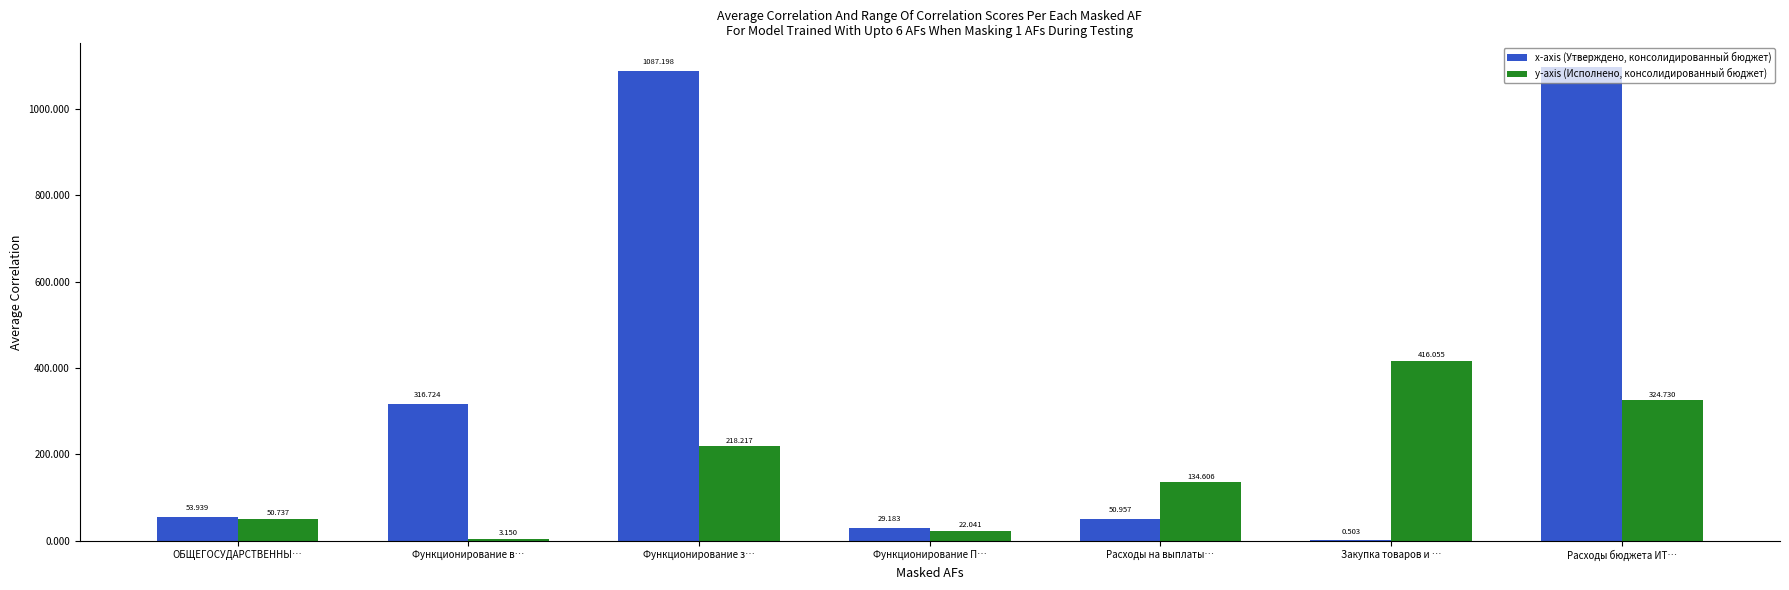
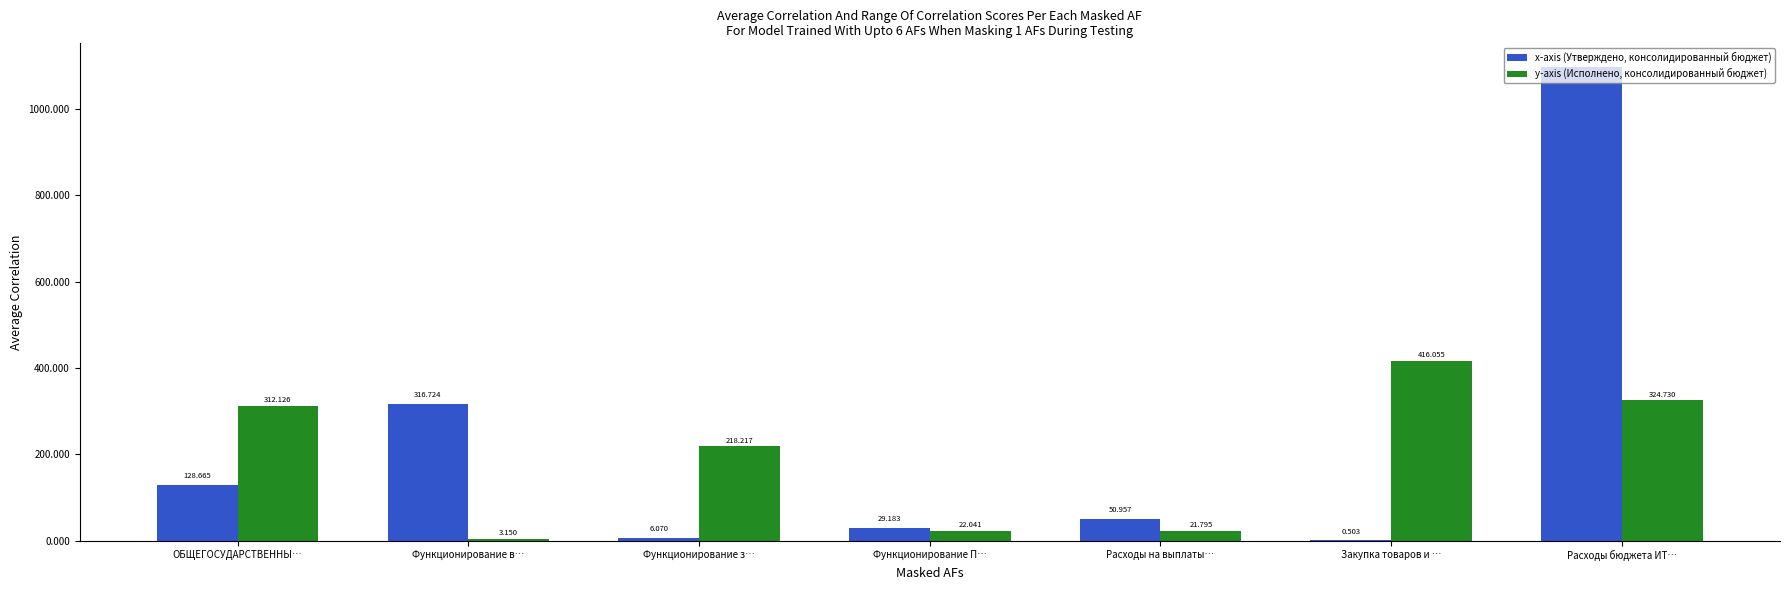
x-axis (Утверждено, консолидированный бюджет), ОБЩЕГОСУДАРСТВЕННЫ…: 53.939 -> 128.665
y-axis (Исполнено, консолидированный бюджет), ОБЩЕГОСУДАРСТВЕННЫ…: 50.737 -> 312.126
x-axis (Утверждено, консолидированный бюджет), Функционирование з…: 1087.198 -> 6.070
y-axis (Исполнено, консолидированный бюджет), Расходы на выплаты…: 134.606 -> 21.795
